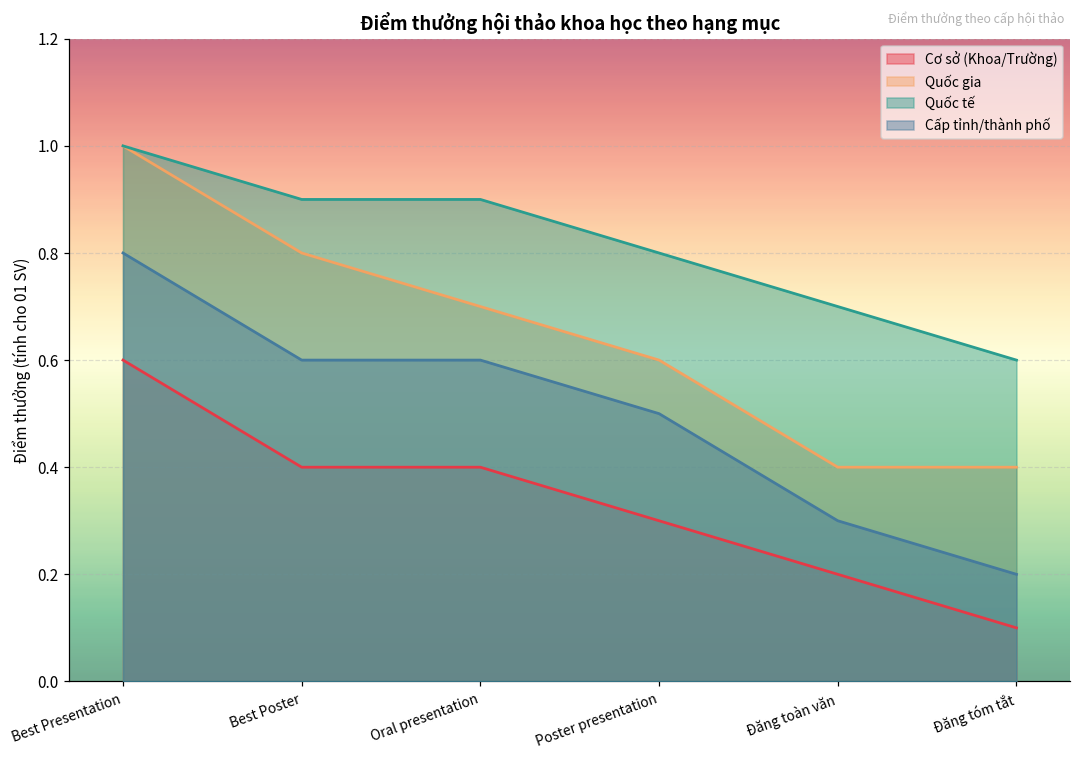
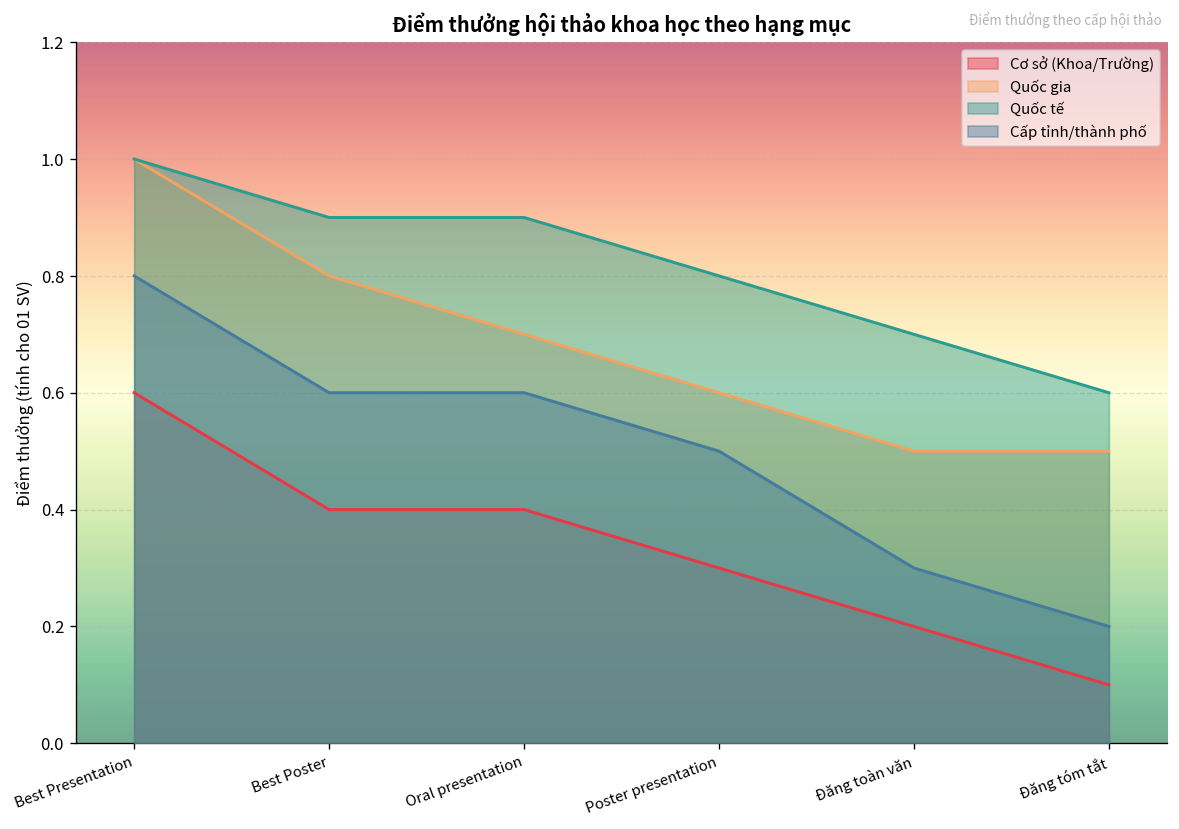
Quốc gia, Đăng toàn văn: 0.4 -> 0.5
Quốc gia, Đăng tóm tắt: 0.4 -> 0.5
